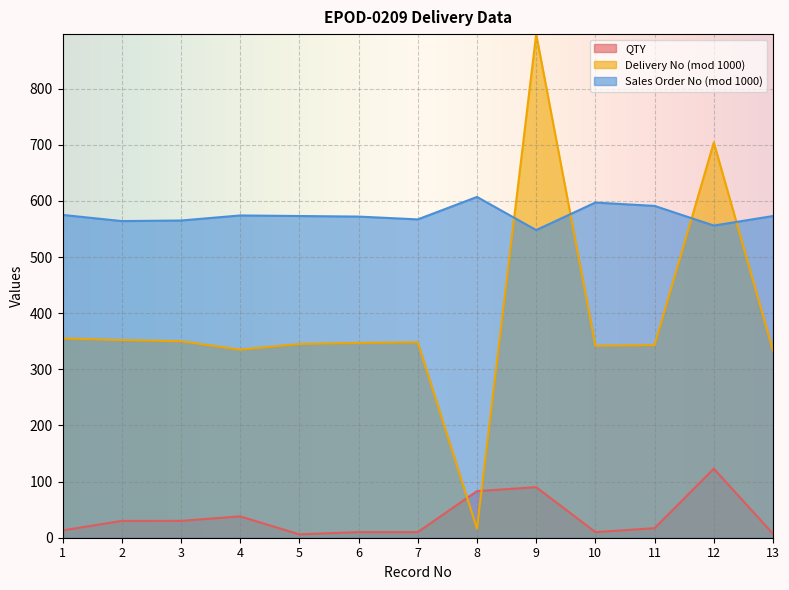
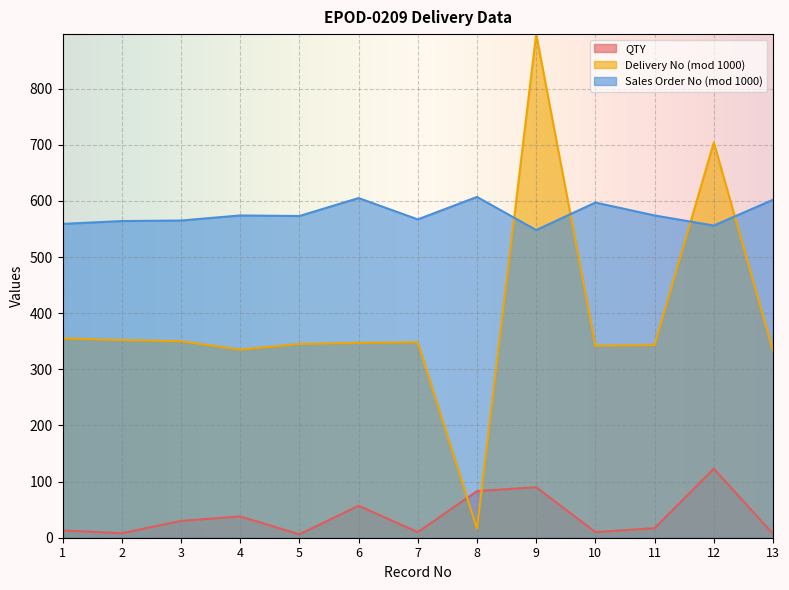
Sales Order No (mod 1000), 1: 580 -> 560
QTY, 2: 30 -> 10
QTY, 6: 10 -> 60
Sales Order No (mod 1000), 6: 570 -> 610
Sales Order No (mod 1000), 11: 590 -> 570
Sales Order No (mod 1000), 13: 570 -> 600
